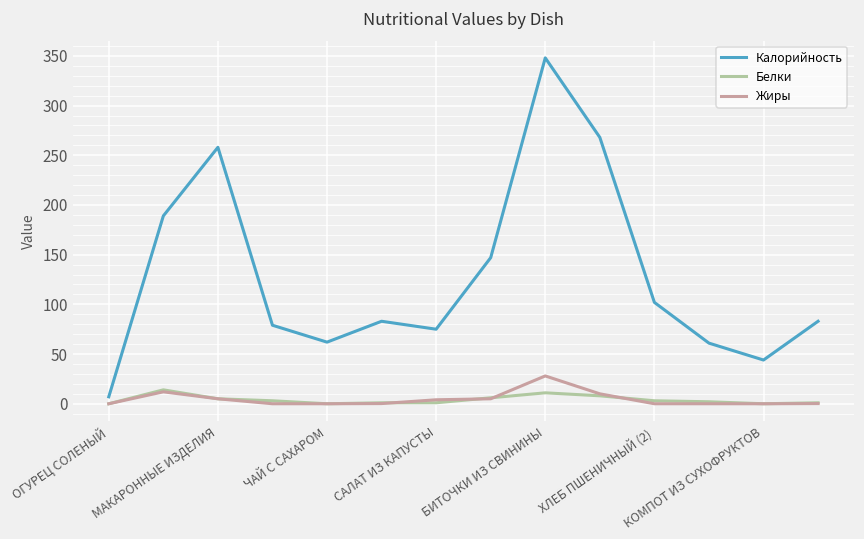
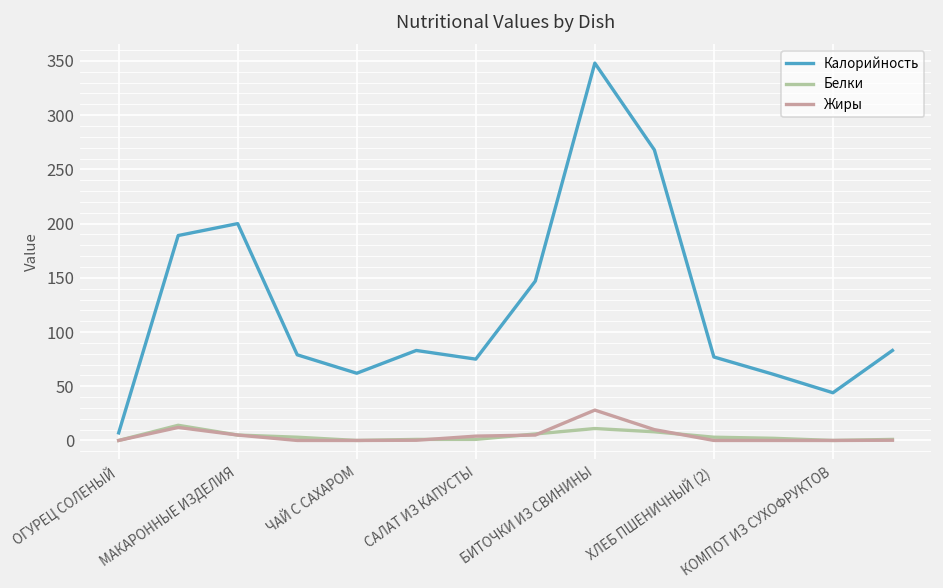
Калорийность, МАКАРОННЫЕ ИЗДЕЛИЯ: 260 -> 200
Калорийность, ХЛЕБ ПШЕНИЧНЫЙ (2): 100 -> 80
